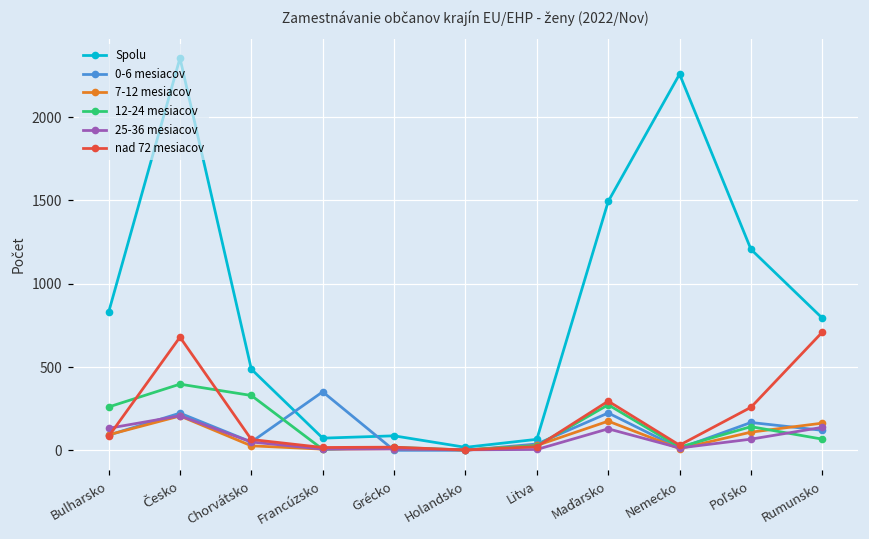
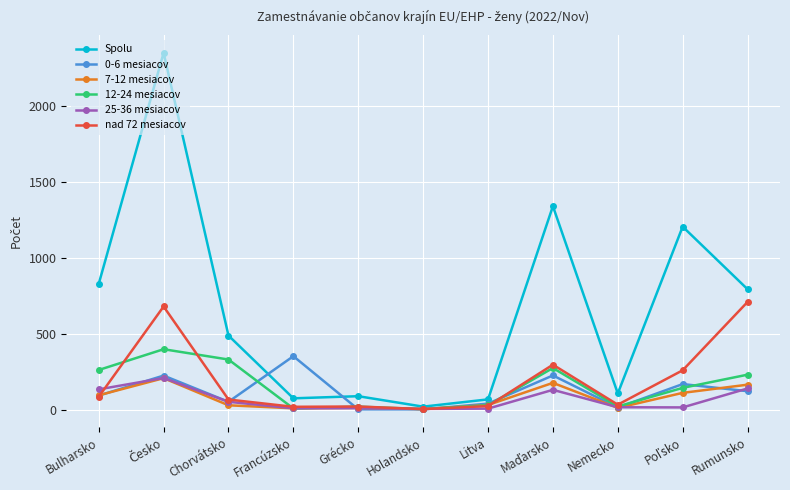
Spolu, Maďarsko: 1490 -> 1340
Spolu, Nemecko: 2260 -> 110
25-36 mesiacov, Poľsko: 70 -> 10
12-24 mesiacov, Rumunsko: 70 -> 230
